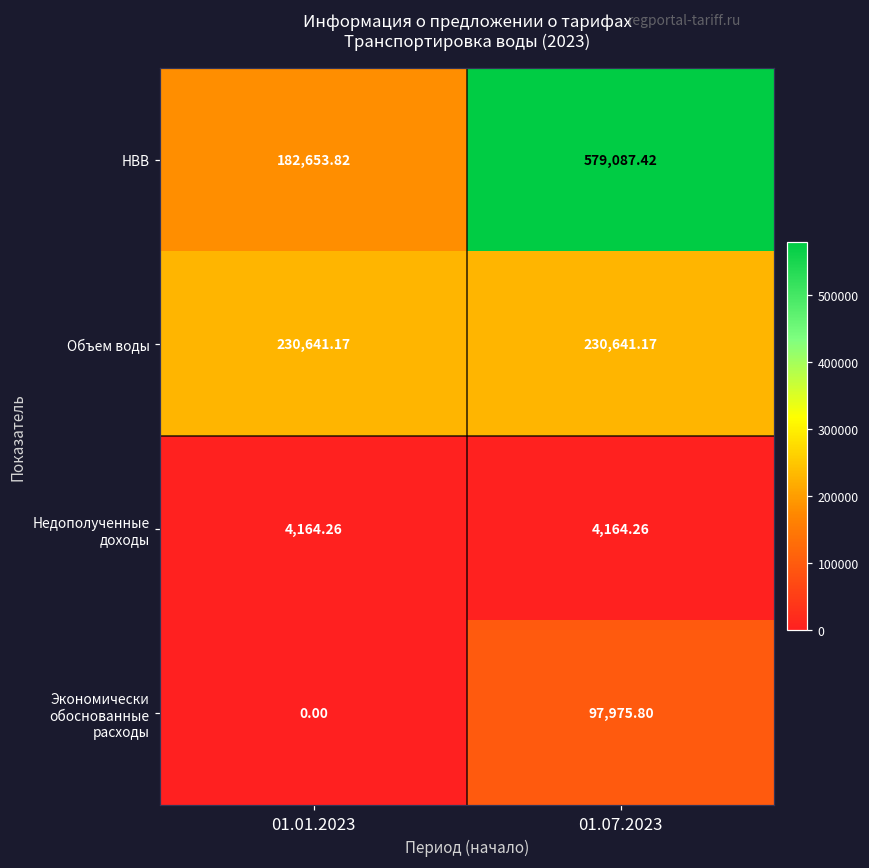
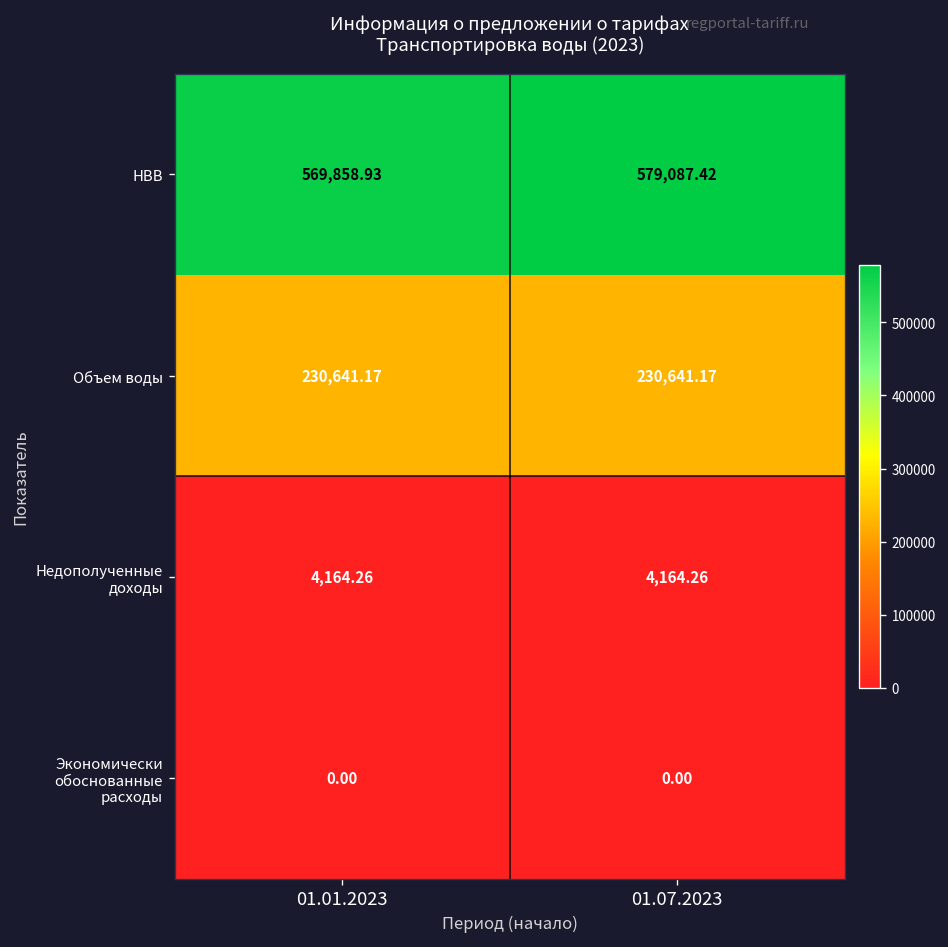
НВВ, 01.01.2023: 182,653.82 -> 569,858.93
Экономически обоснованные расходы, 01.07.2023: 97,975.80 -> 0.00
